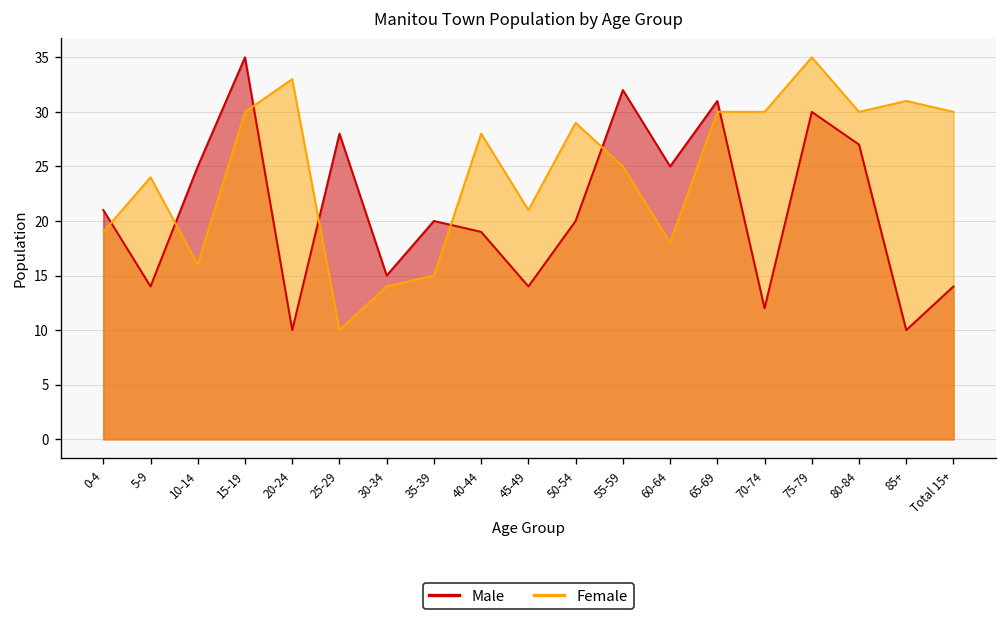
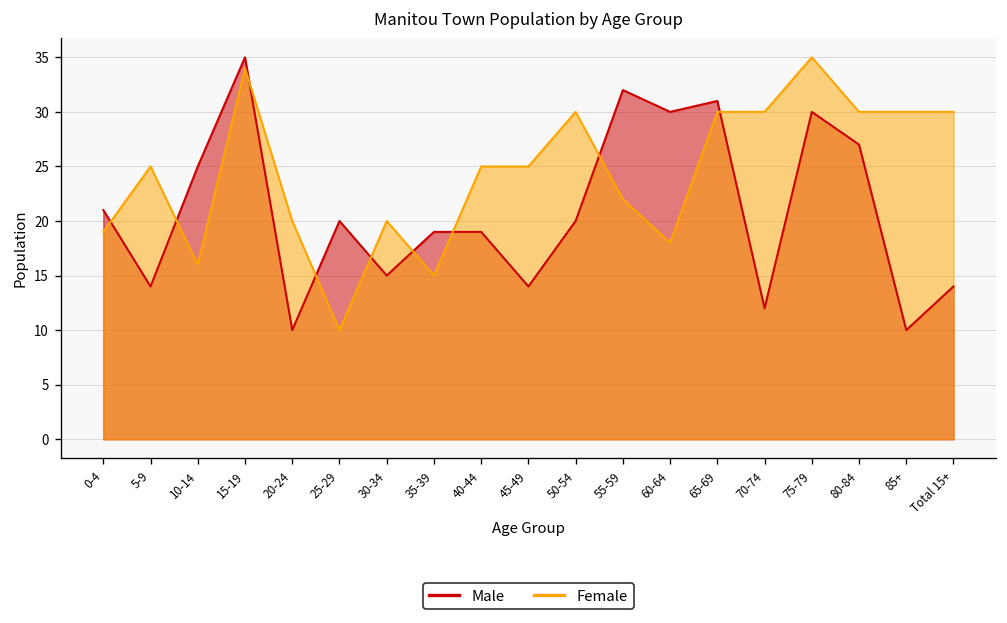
Female, 5-9: 24 -> 25
Female, 15-19: 30 -> 34
Female, 20-24: 33 -> 20
Male, 25-29: 28 -> 20
Female, 30-34: 14 -> 20
Male, 35-39: 20 -> 19
Female, 40-44: 28 -> 25
Female, 45-49: 21 -> 25
Female, 50-54: 29 -> 30
Female, 55-59: 25 -> 22
Male, 60-64: 25 -> 30
Female, 85+: 31 -> 30
